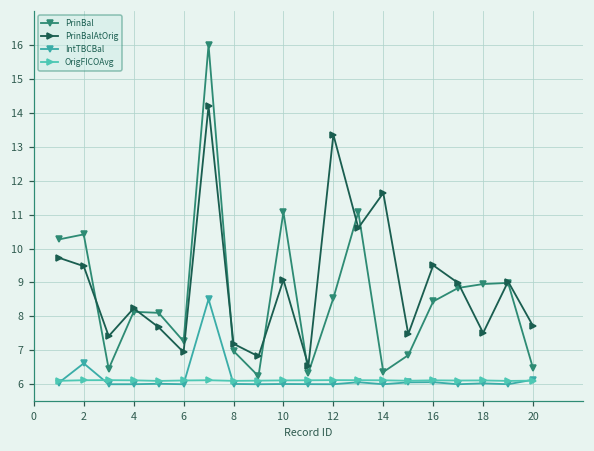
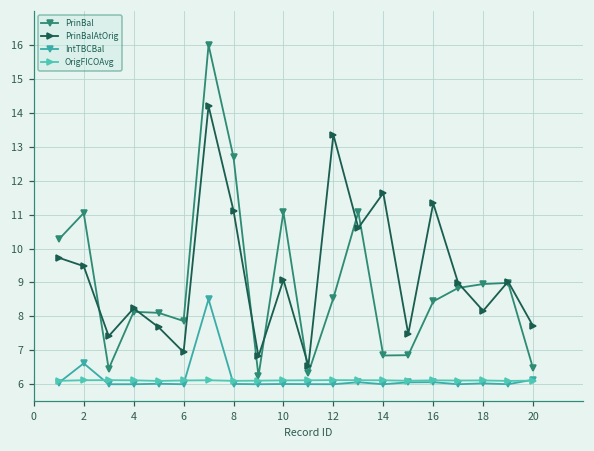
PrinBal, 2: 10.4 -> 11.0
PrinBal, 6: 7.3 -> 7.9
PrinBal, 8: 7.0 -> 12.7
PrinBalAtOrig, 8: 7.2 -> 11.1
PrinBal, 14: 6.4 -> 6.8
PrinBalAtOrig, 16: 9.5 -> 11.3
PrinBalAtOrig, 18: 7.5 -> 8.2
